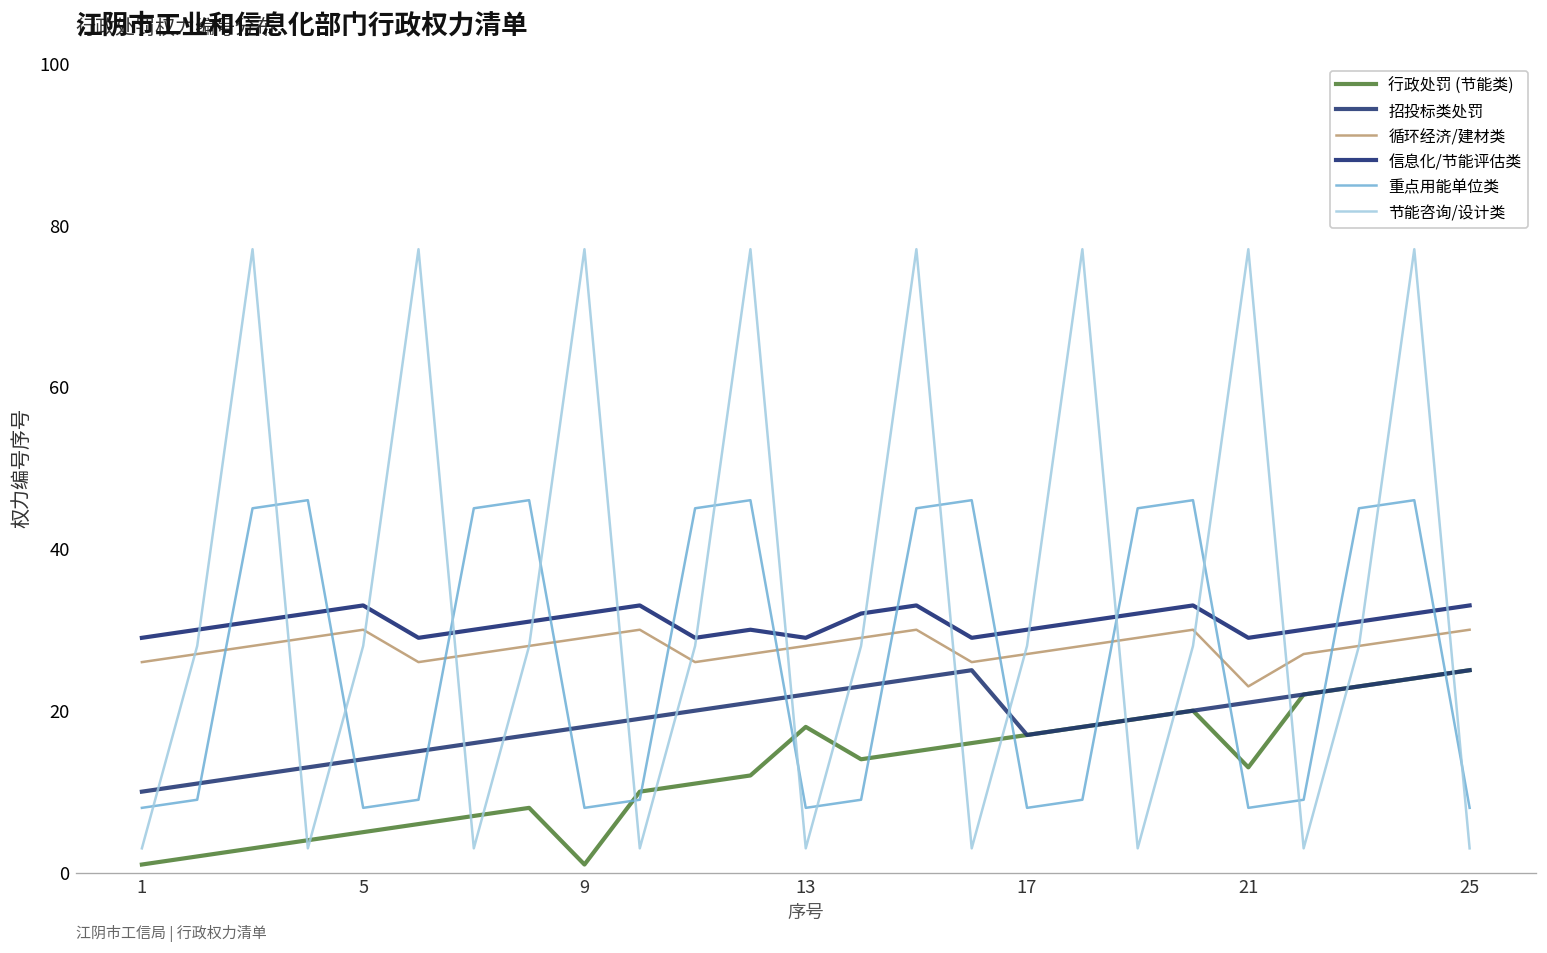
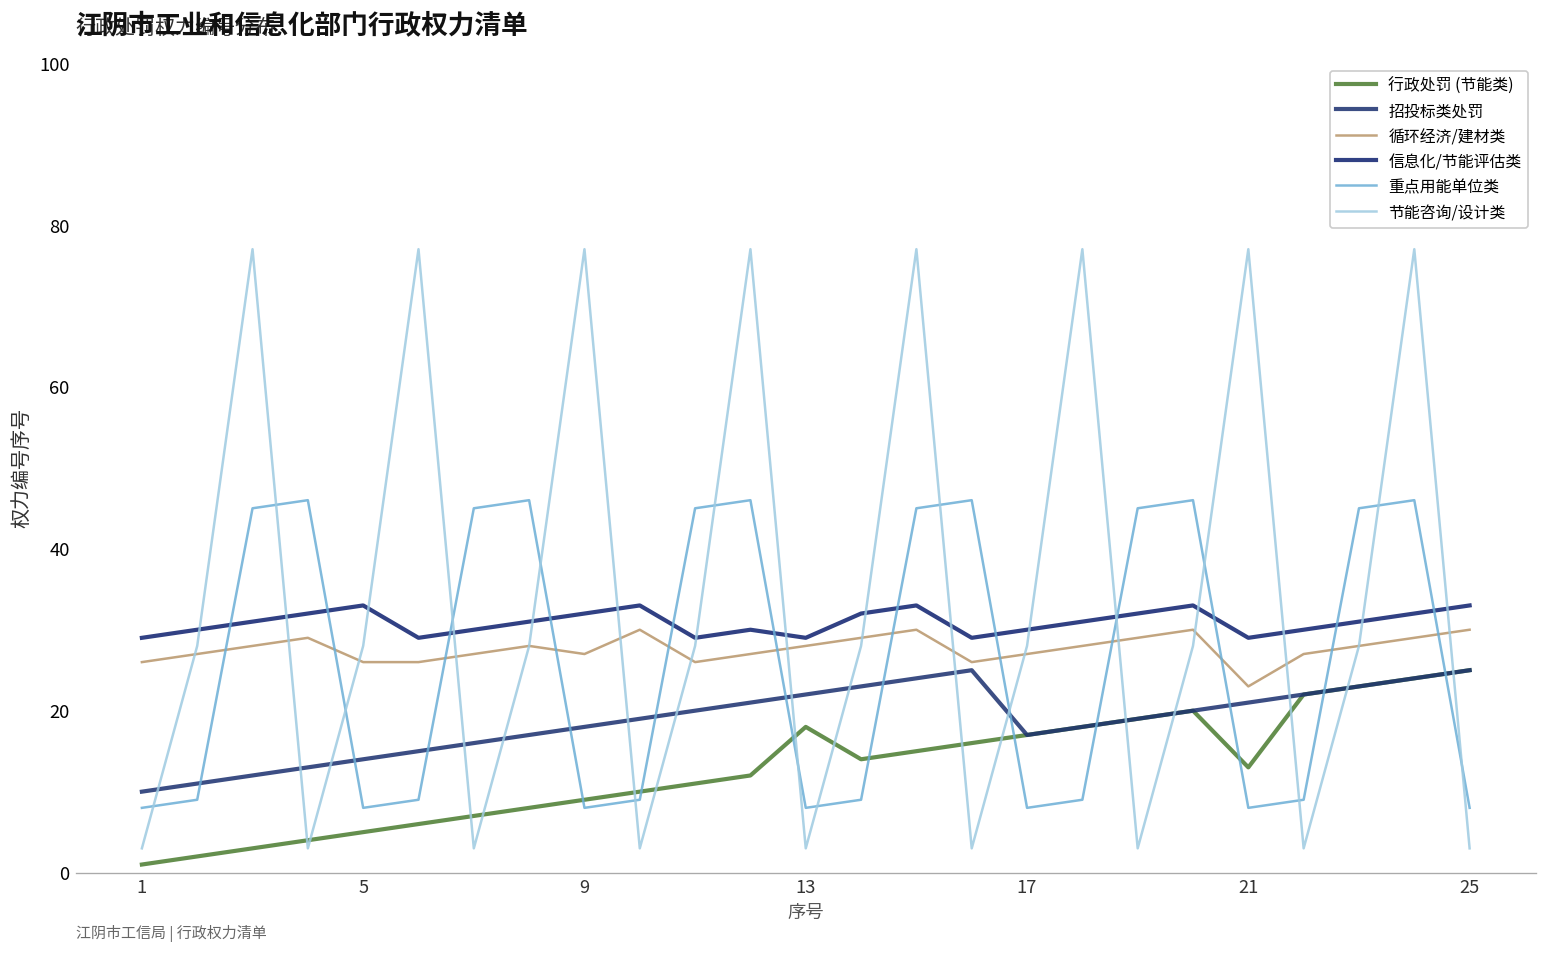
循环经济/建材类, 5: 30 -> 26
行政处罚 (节能类), 9: 1 -> 9
循环经济/建材类, 9: 29 -> 27
